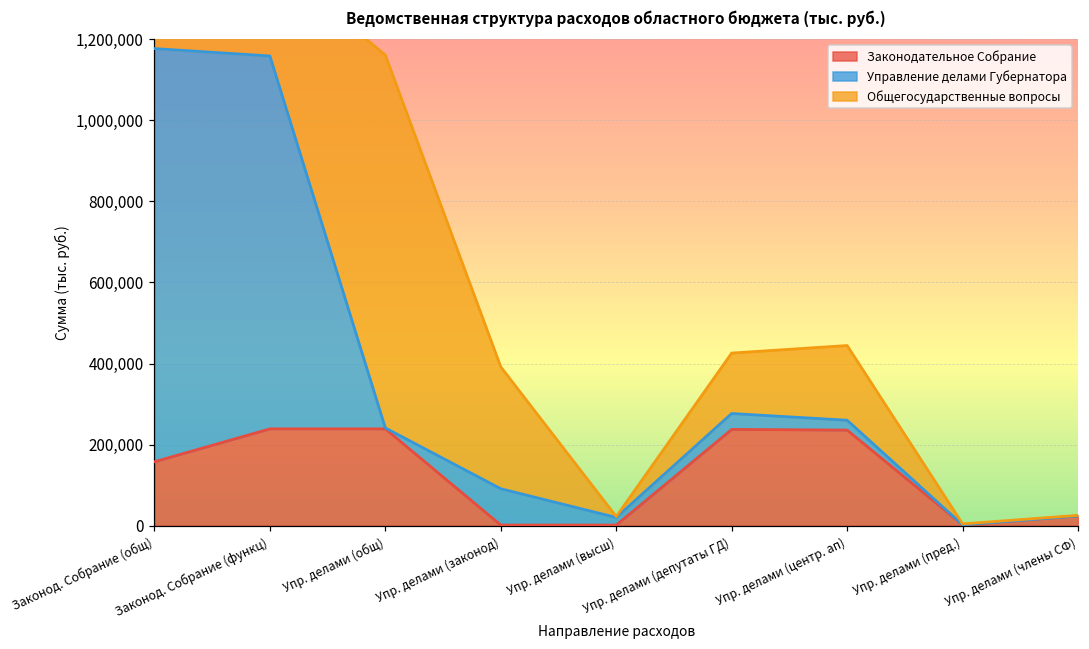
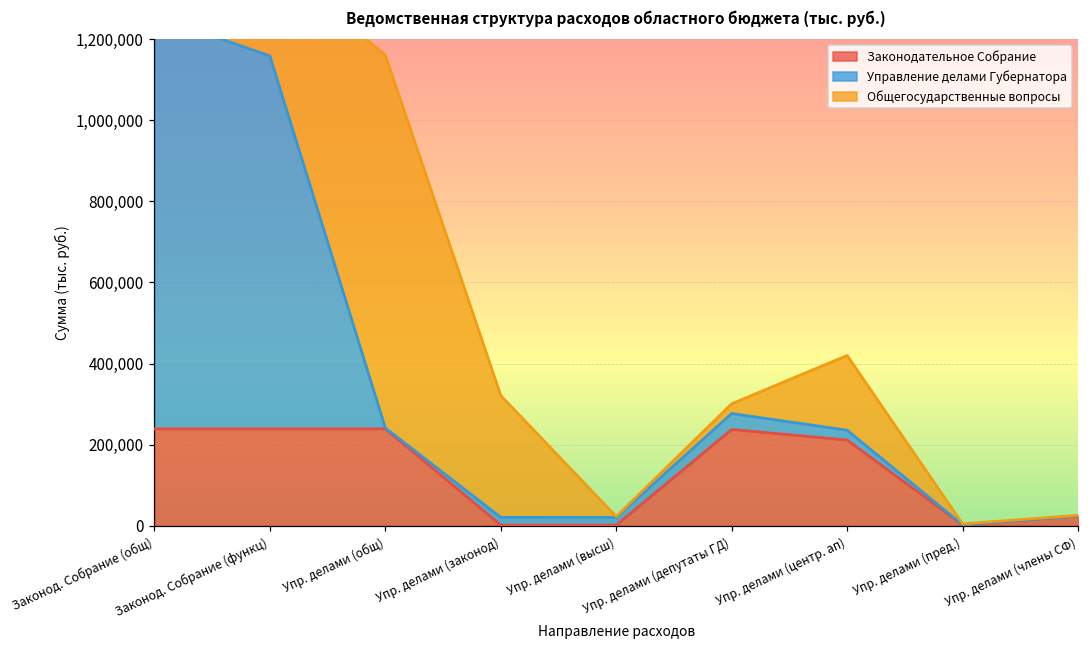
Законодательное Собрание, Законод. Собрание (общ): 160,000 -> 240,000
Управление делами Губернатора, Упр. делами (законод): 90,000 -> 20,000
Общегосударственные вопросы, Упр. делами (депутаты ГД): 150,000 -> 20,000
Законодательное Собрание, Упр. делами (центр. ап): 240,000 -> 210,000
